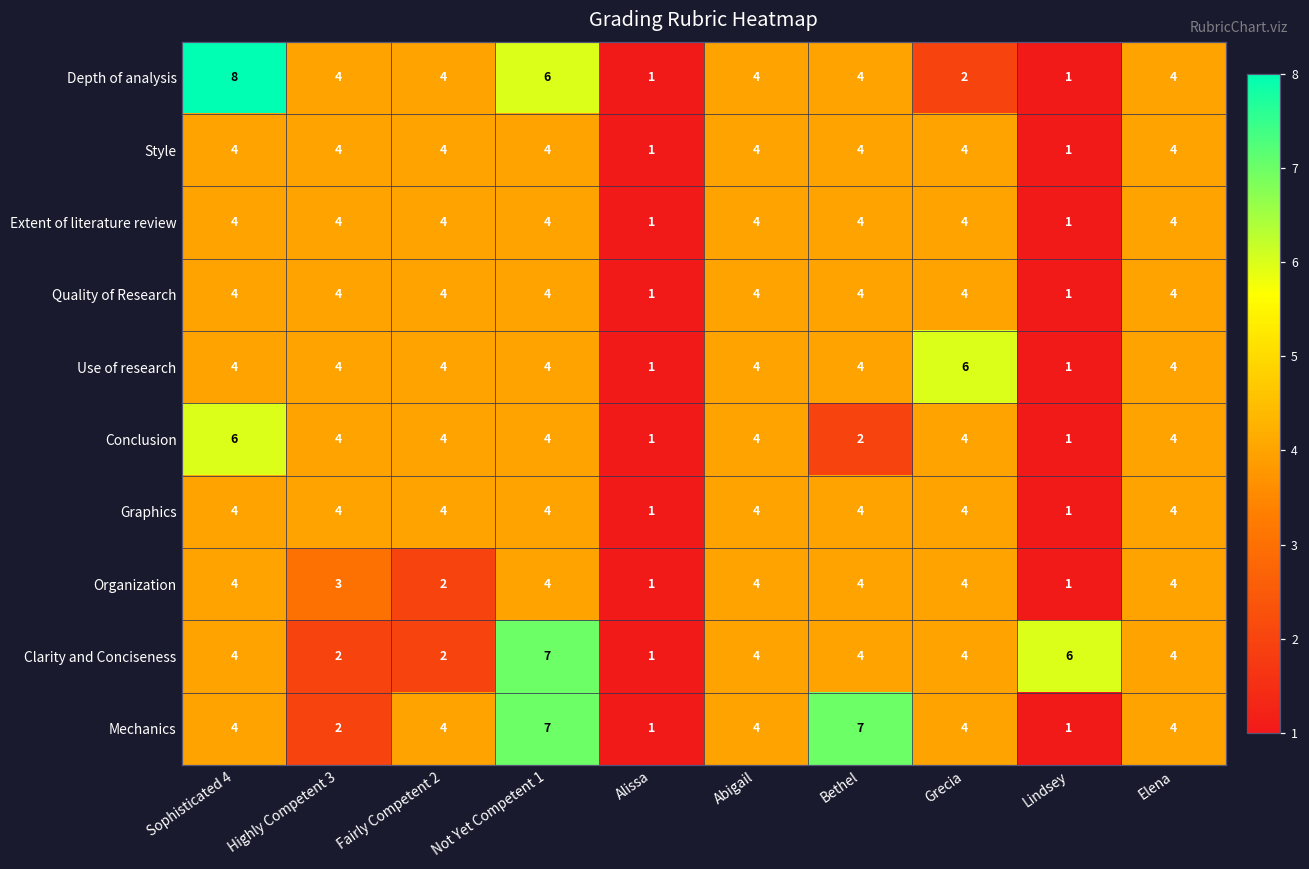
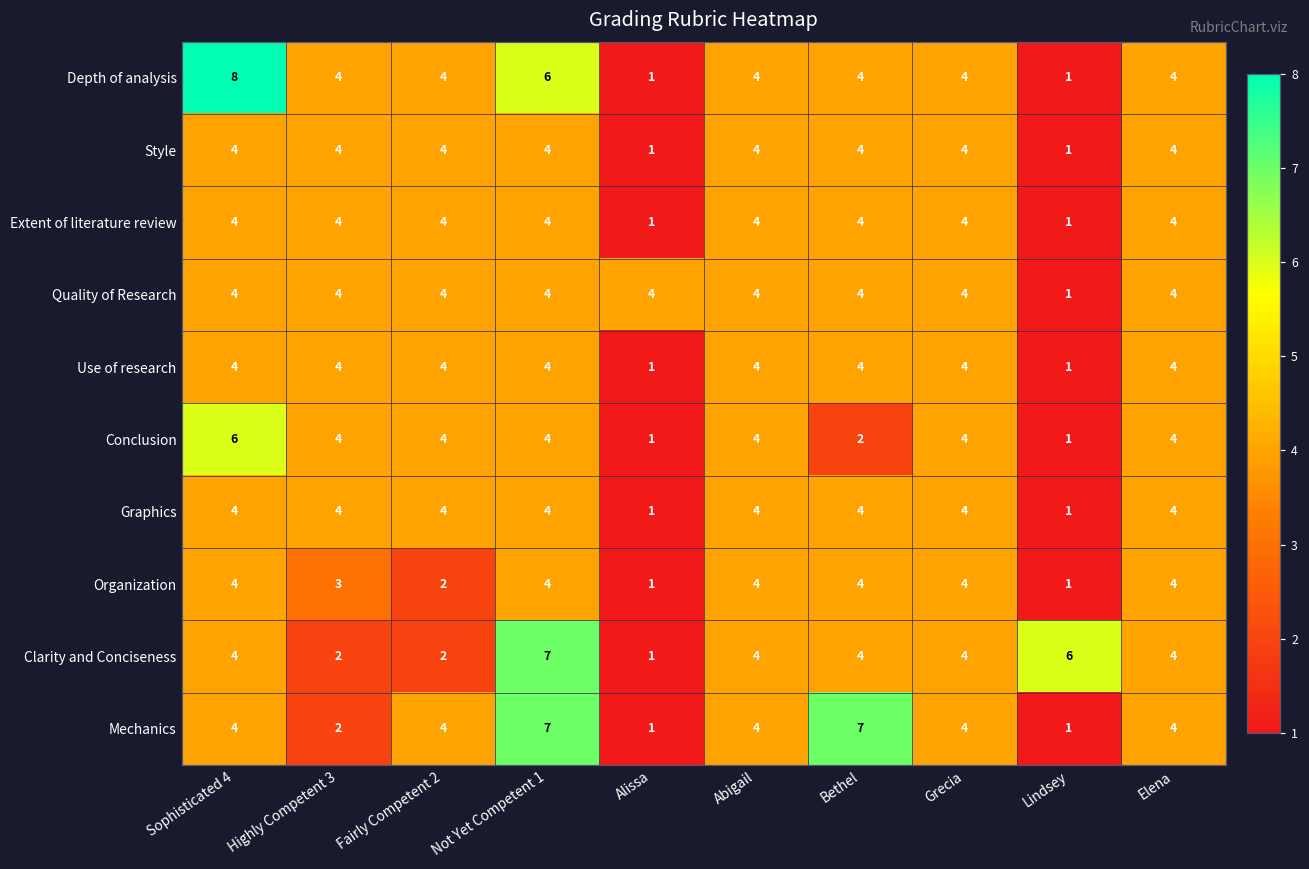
Depth of analysis, Grecia: 2 -> 4
Quality of Research, Alissa: 1 -> 4
Use of research, Grecia: 6 -> 4
